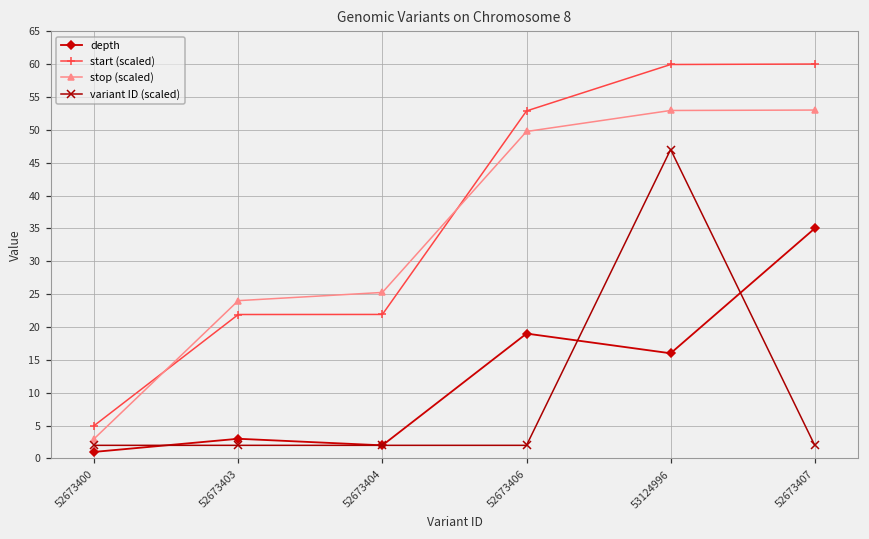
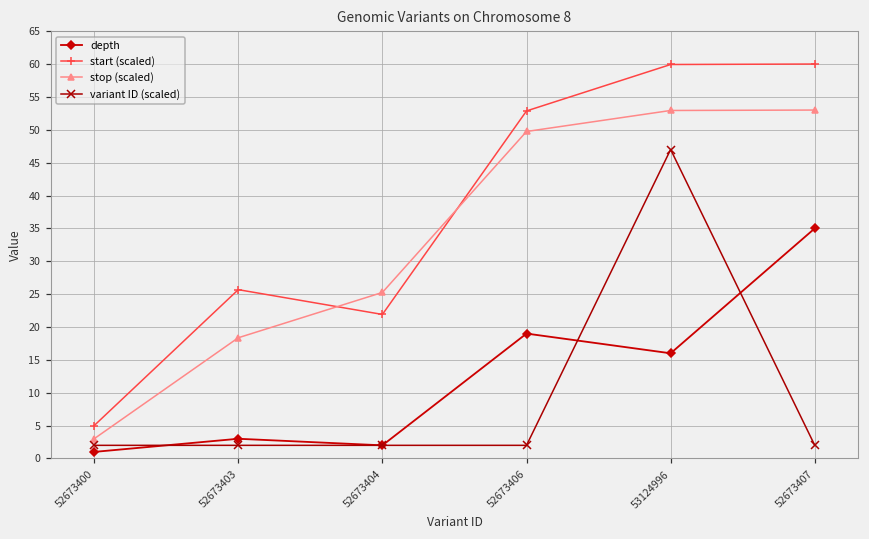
start (scaled), 52673403: 22 -> 26
stop (scaled), 52673403: 24 -> 18
